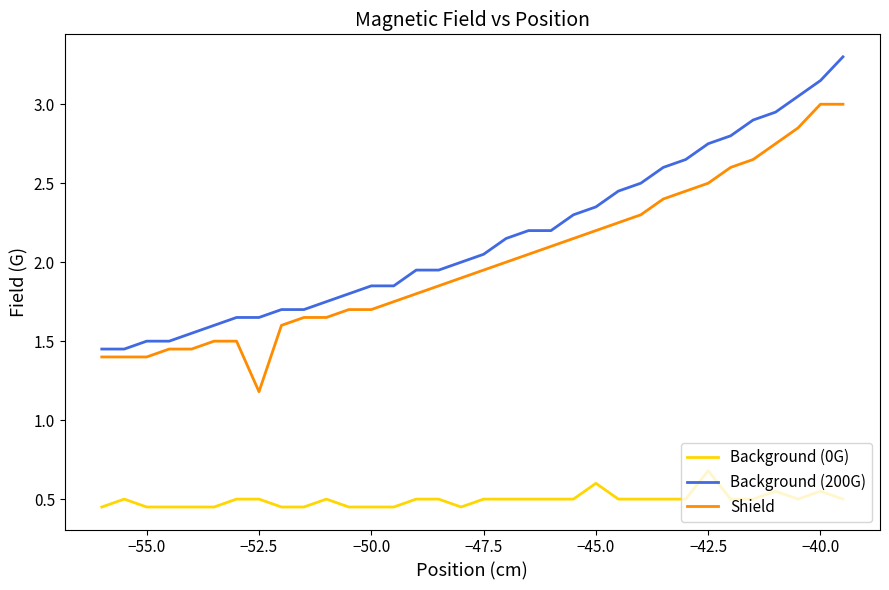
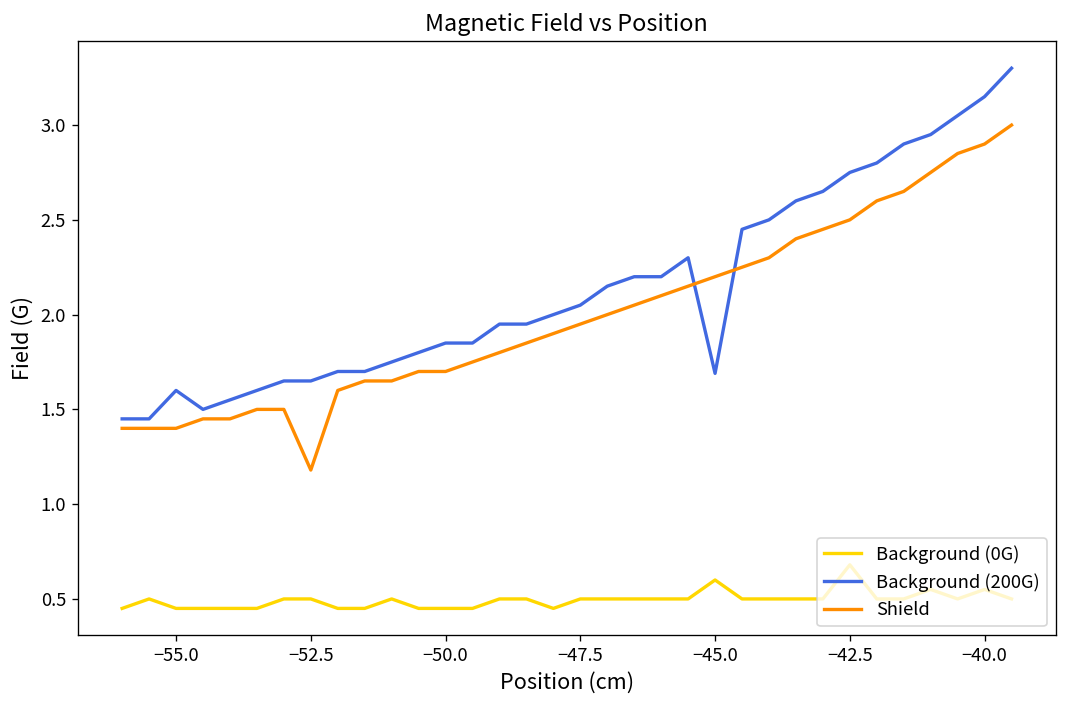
Background (200G), −55.0: 1.5 -> 1.6
Background (200G), −45.0: 2.35 -> 1.69
Shield, −40.0: 3.0 -> 2.9
